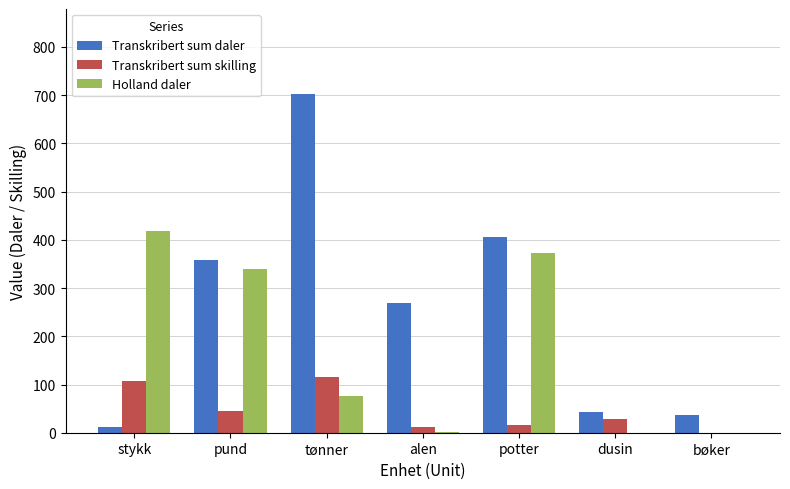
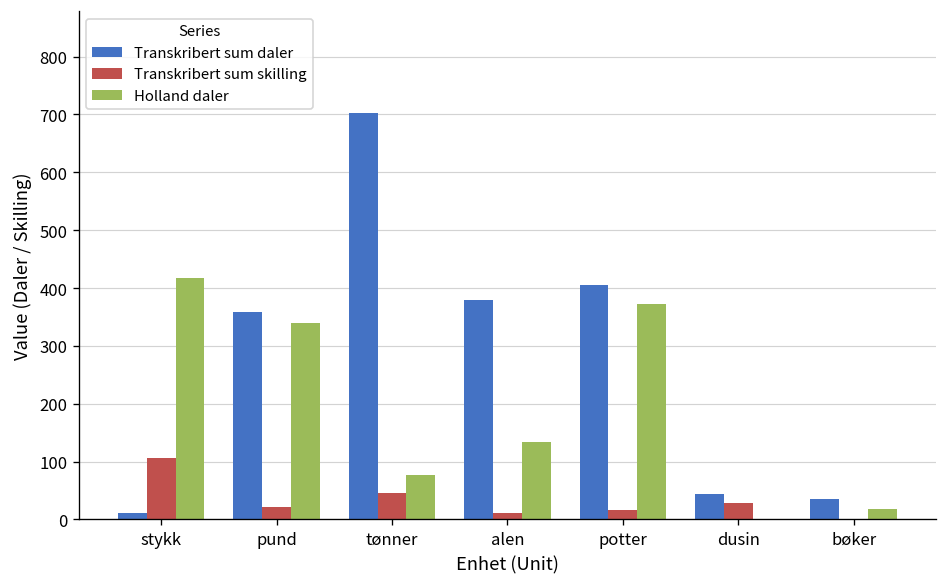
Transkribert sum skilling, pund: 50 -> 20
Transkribert sum skilling, tønner: 120 -> 50
Transkribert sum daler, alen: 270 -> 380
Holland daler, alen: 0 -> 130
Holland daler, bøker: 0 -> 20
